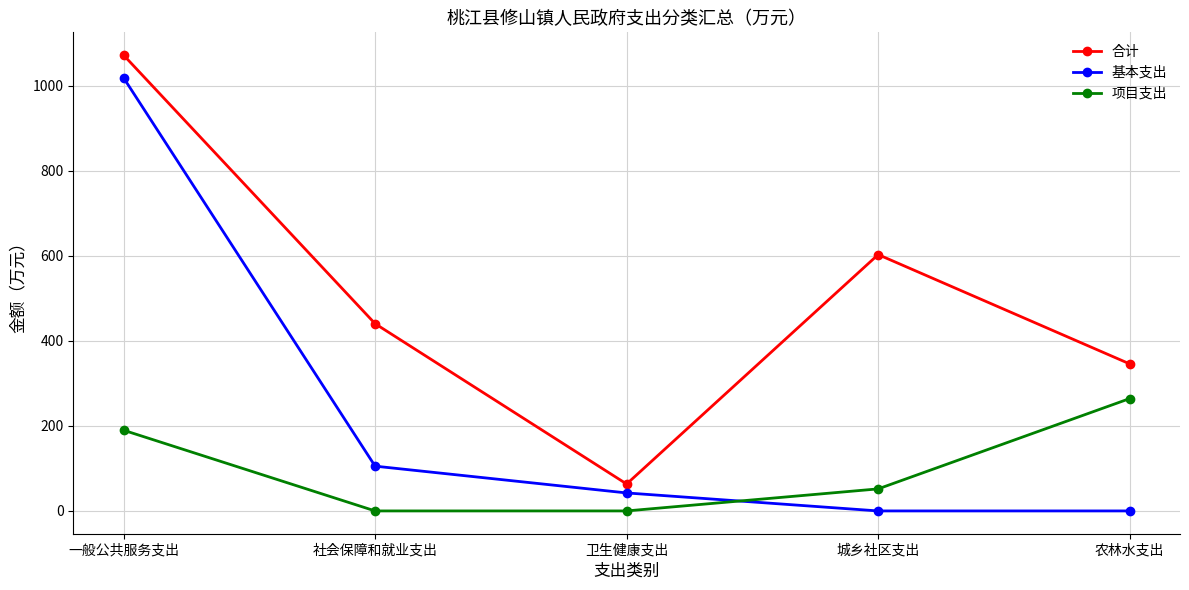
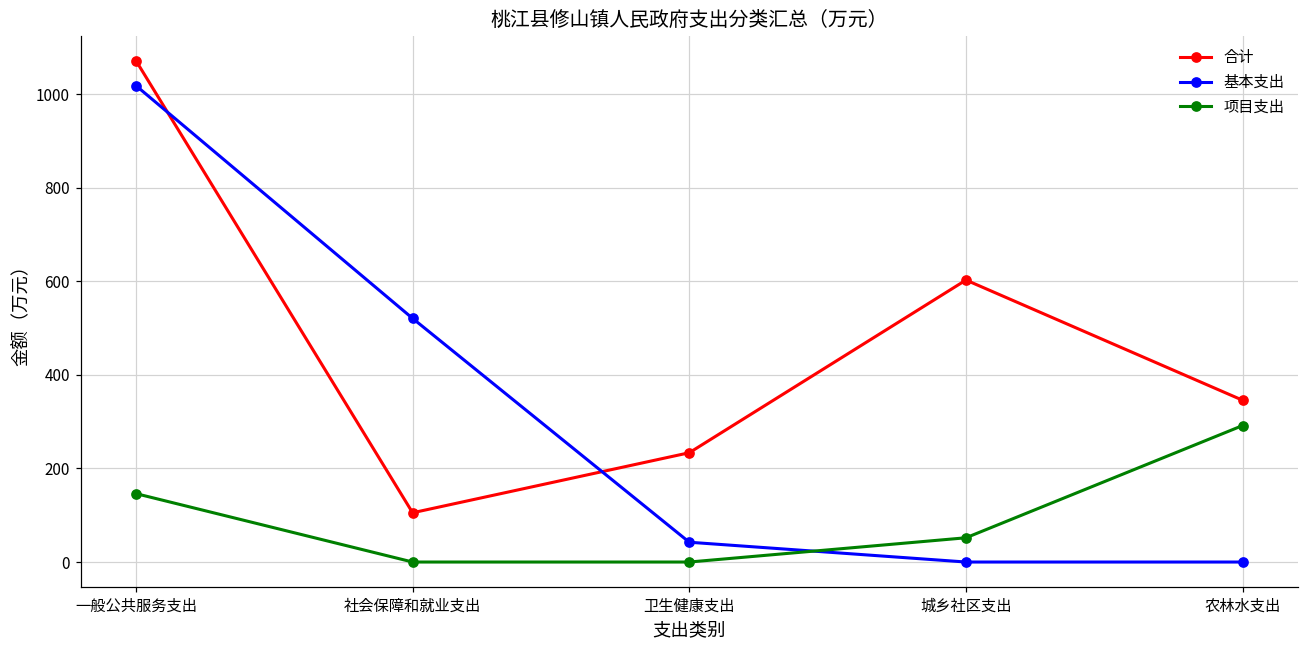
项目支出, 一般公共服务支出: 190 -> 150
合计, 社会保障和就业支出: 440 -> 110
基本支出, 社会保障和就业支出: 110 -> 520
合计, 卫生健康支出: 60 -> 230
项目支出, 农林水支出: 260 -> 290
